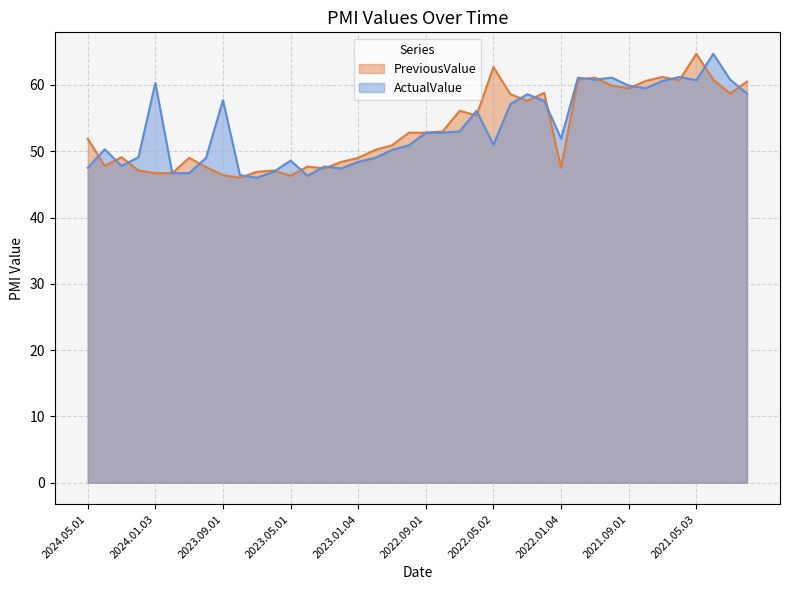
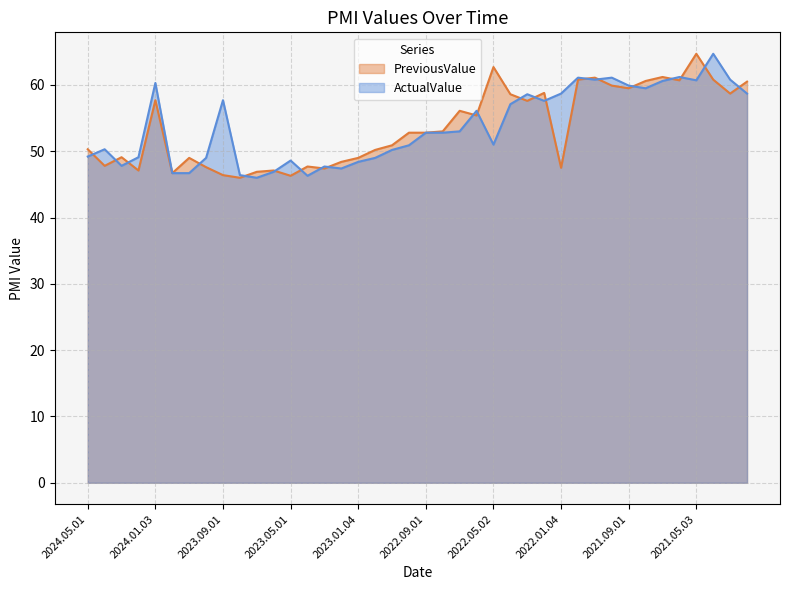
PreviousValue, 2024.05.01: 52 -> 50
ActualValue, 2024.05.01: 48 -> 49
PreviousValue, 2024.01.03: 47 -> 58
ActualValue, 2022.01.04: 52 -> 59
